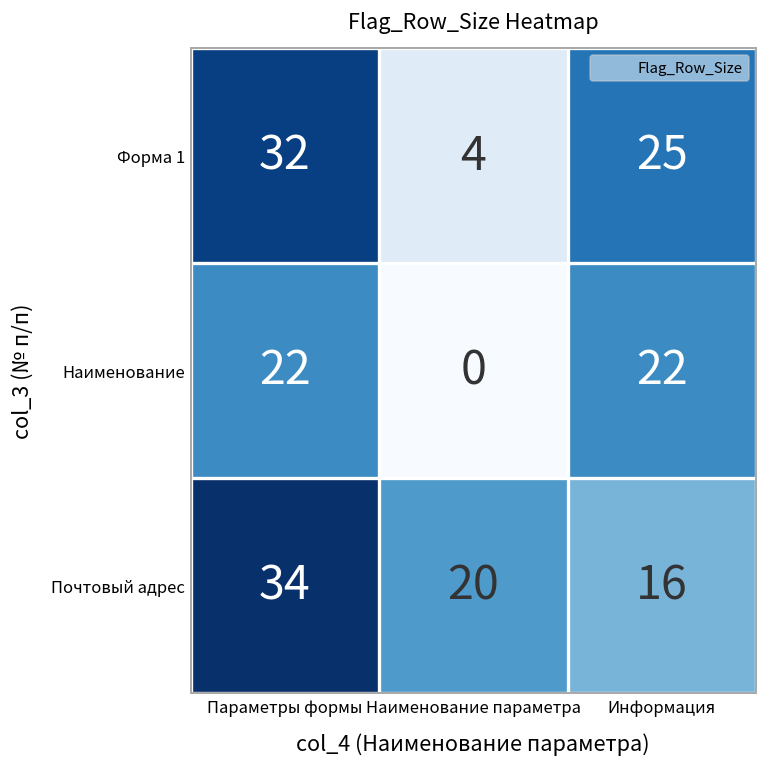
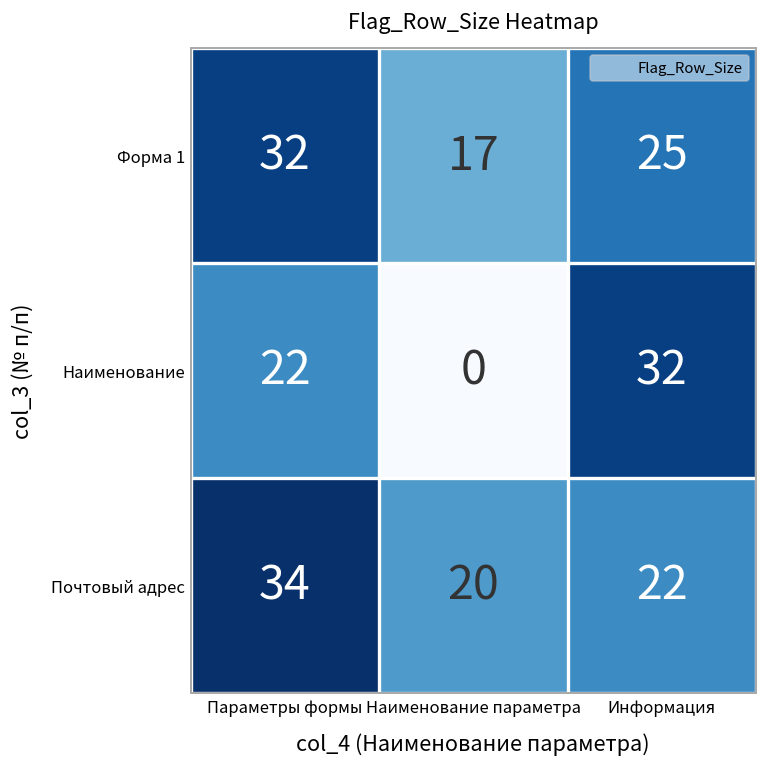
Форма 1, Наименование параметра: 4 -> 17
Наименование, Информация: 22 -> 32
Почтовый адрес, Информация: 16 -> 22
